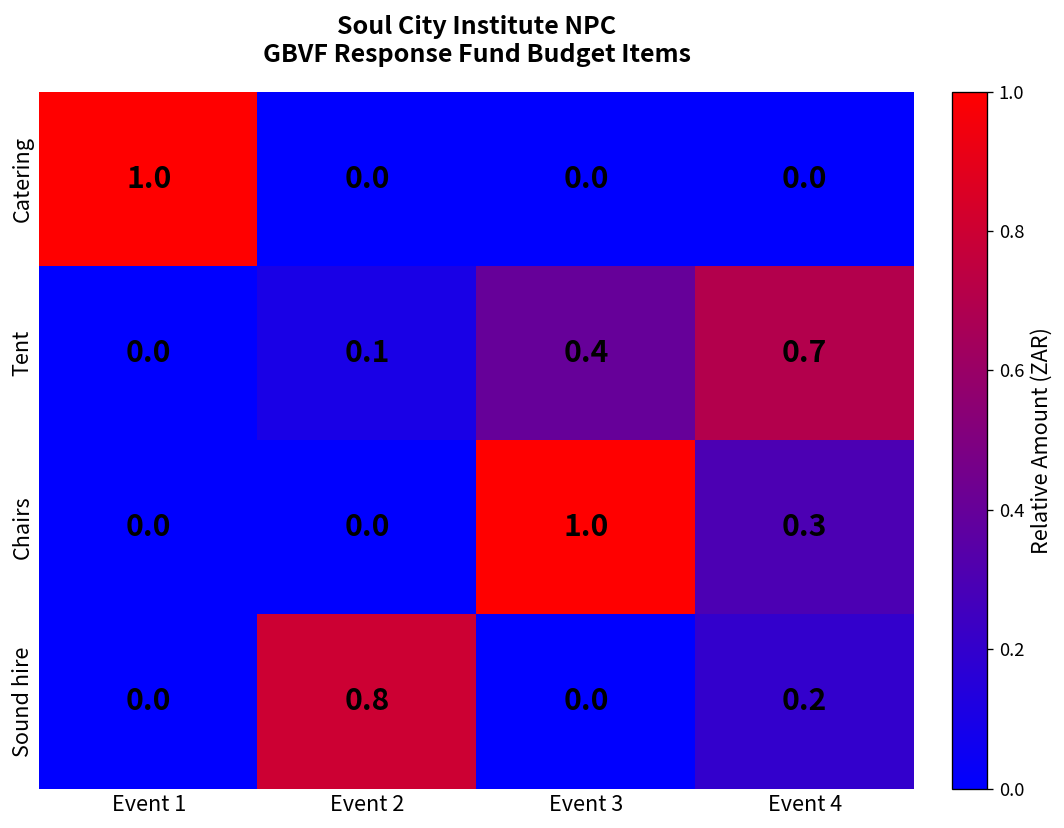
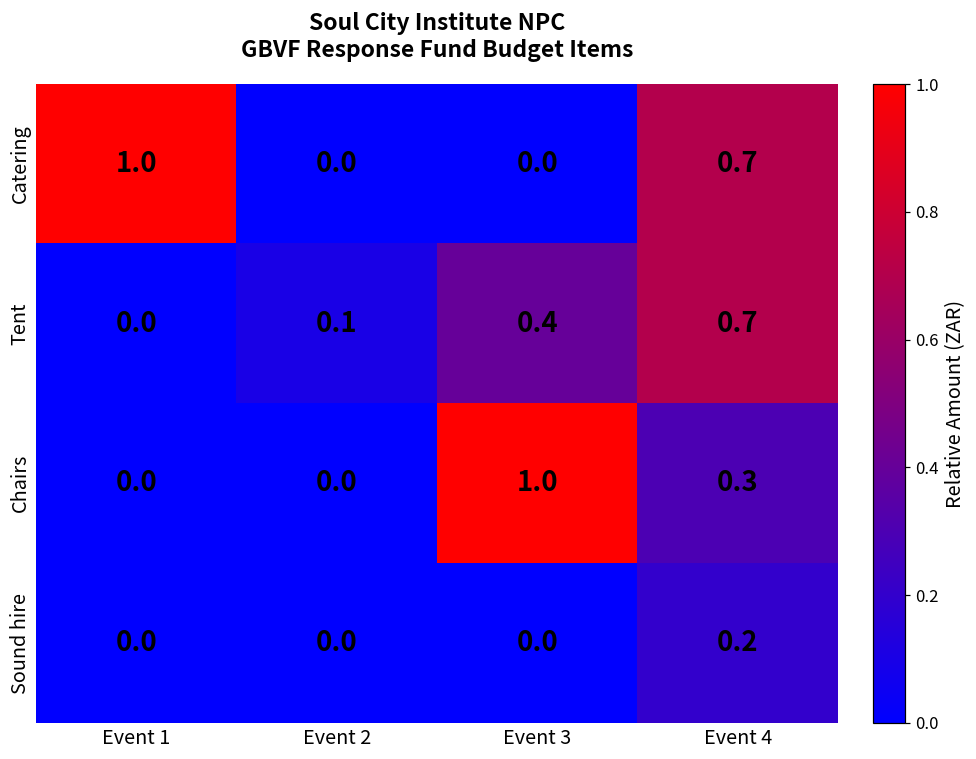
Catering, Event 4: 0.0 -> 0.7
Sound hire, Event 2: 0.8 -> 0.0
